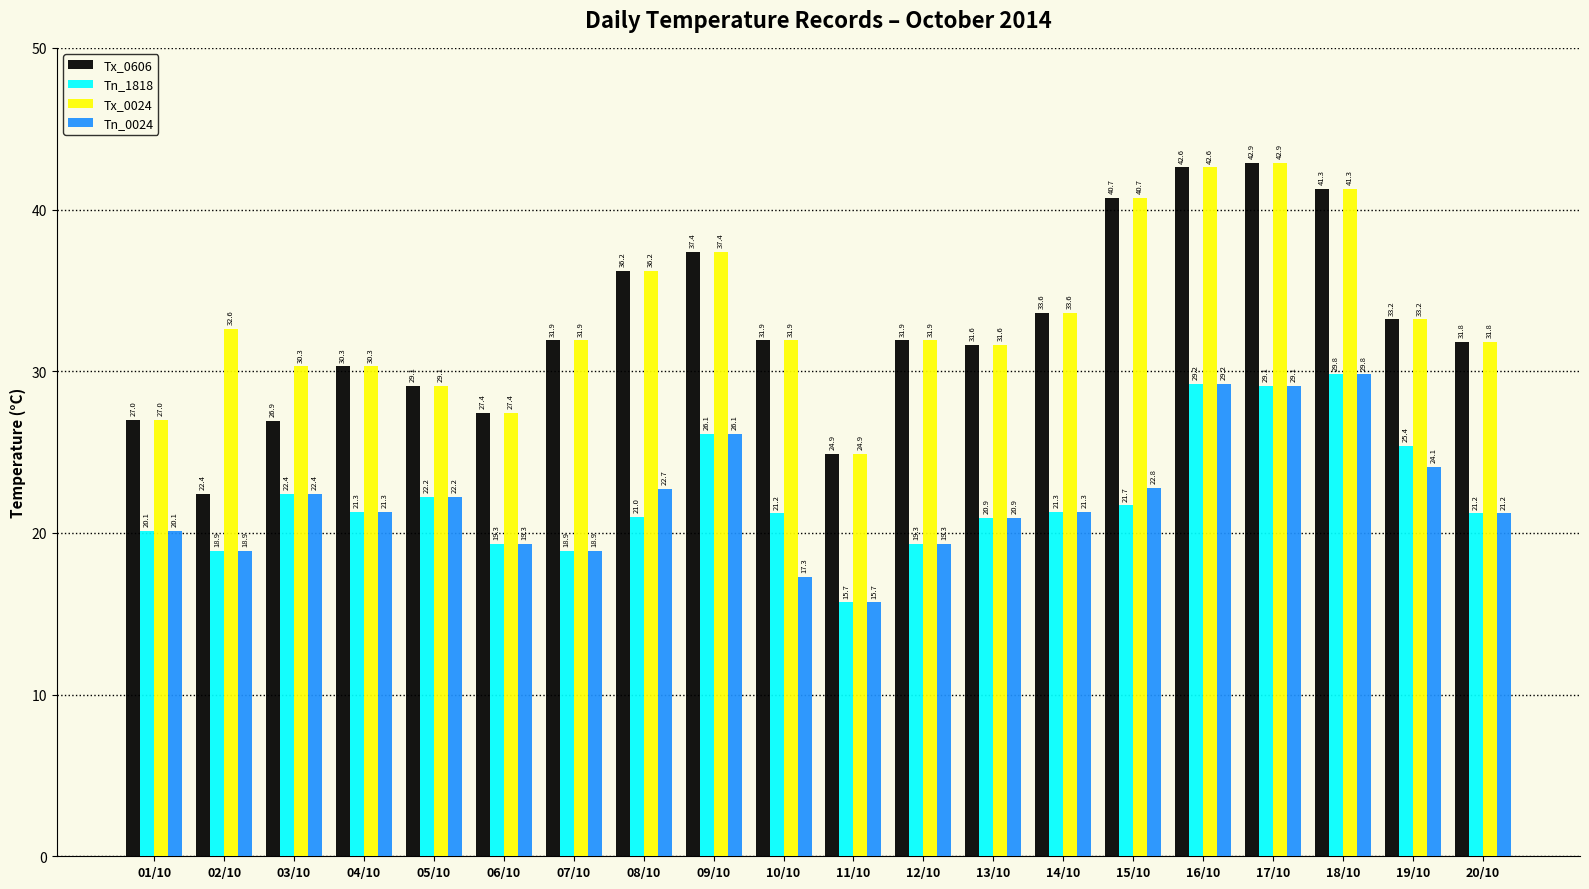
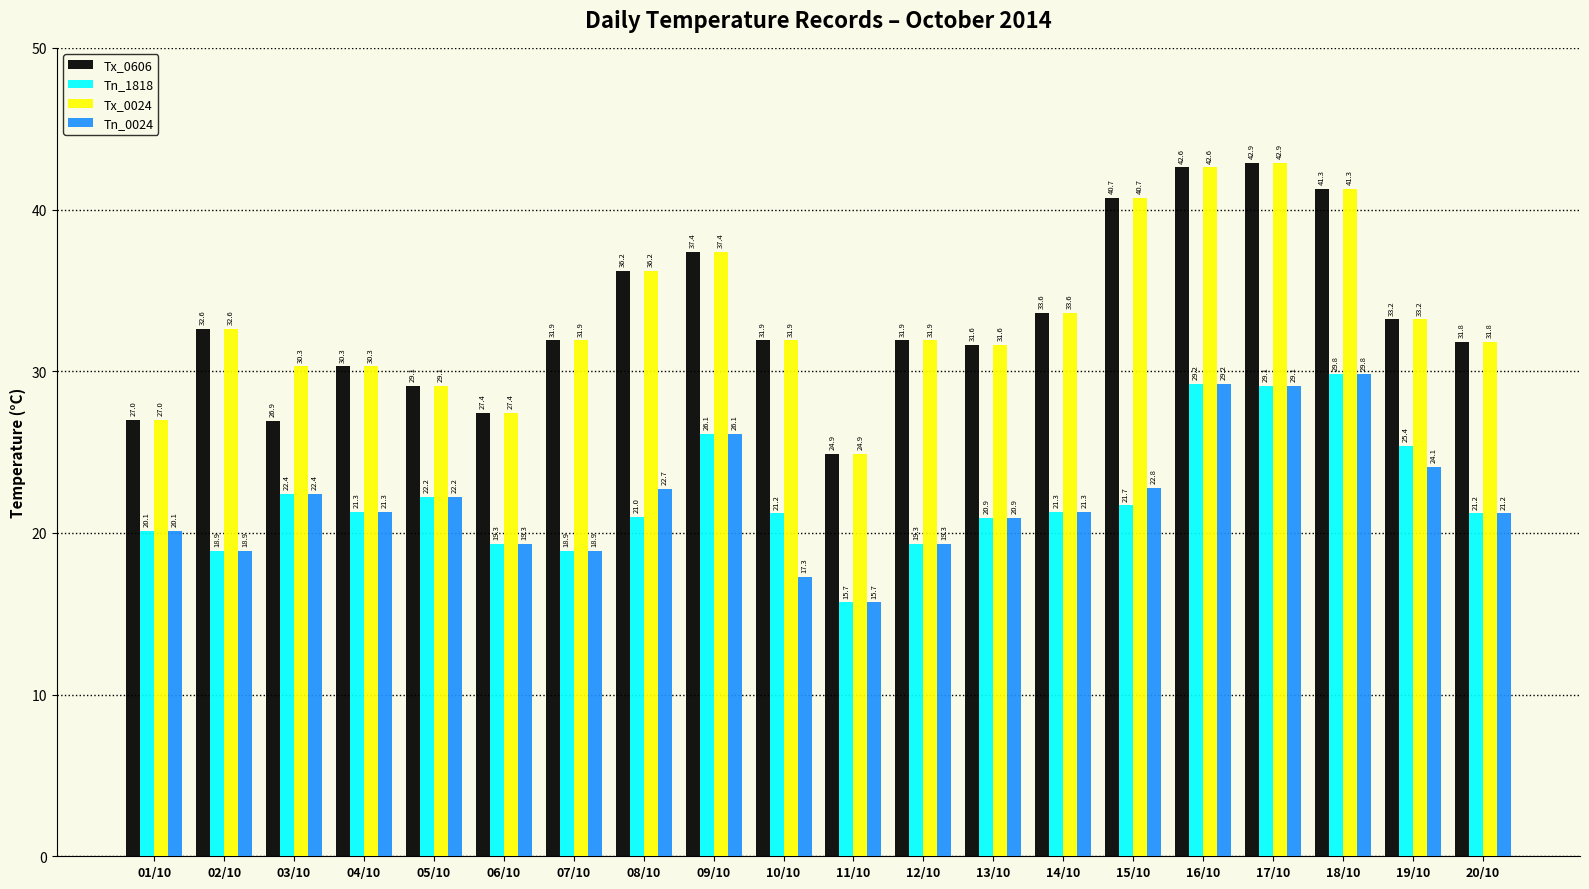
Tx_0606, 02/10: 22.4 -> 32.6
